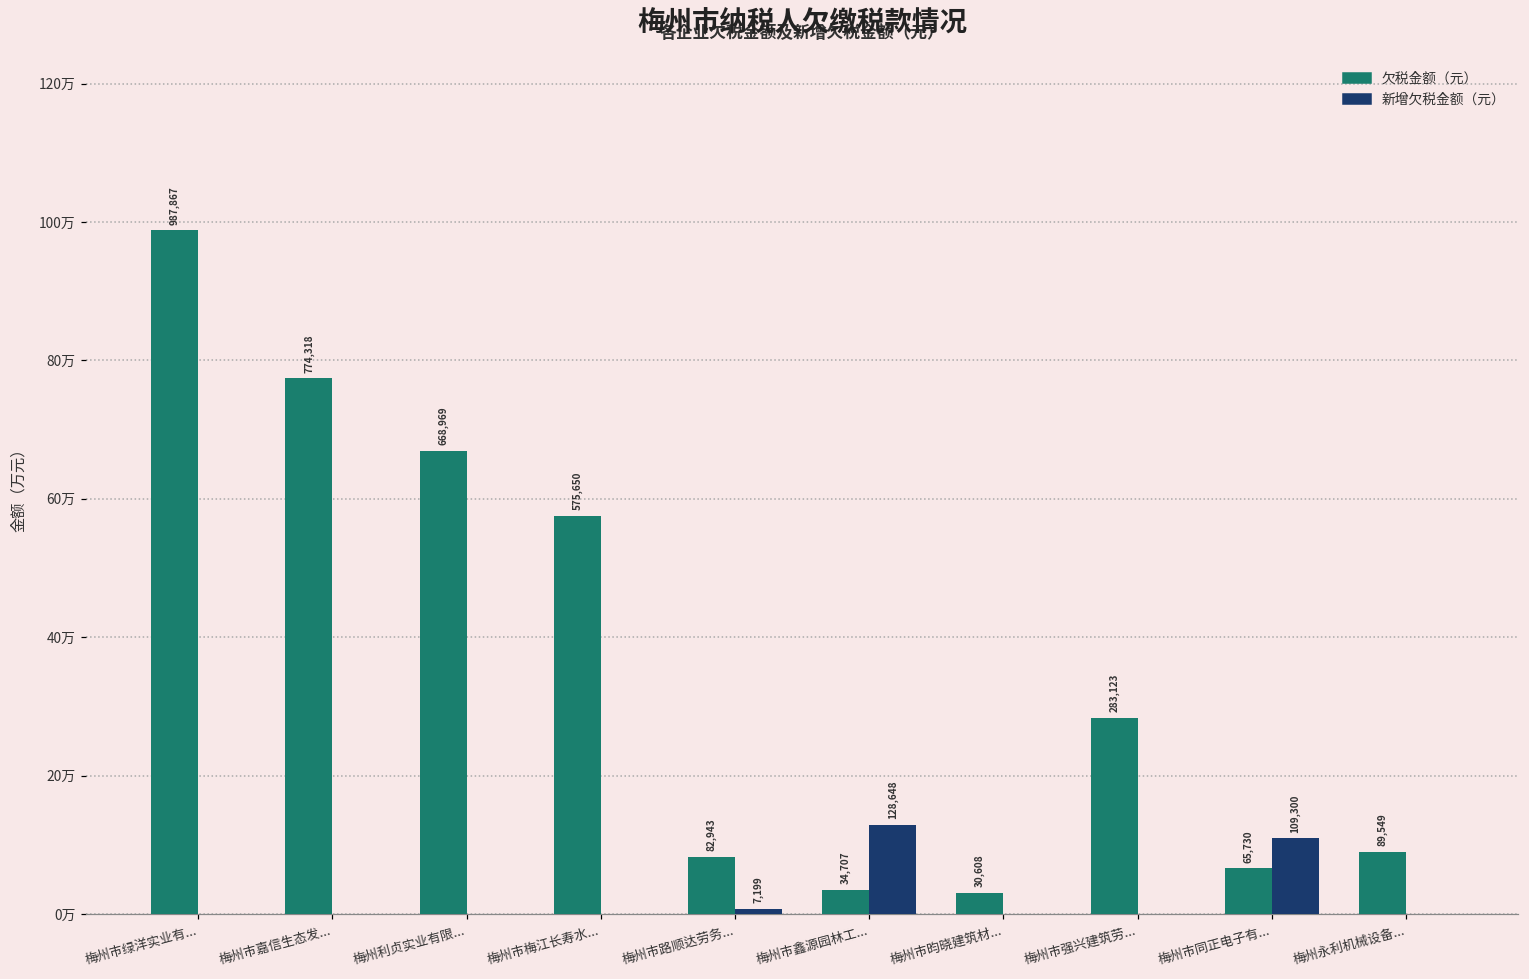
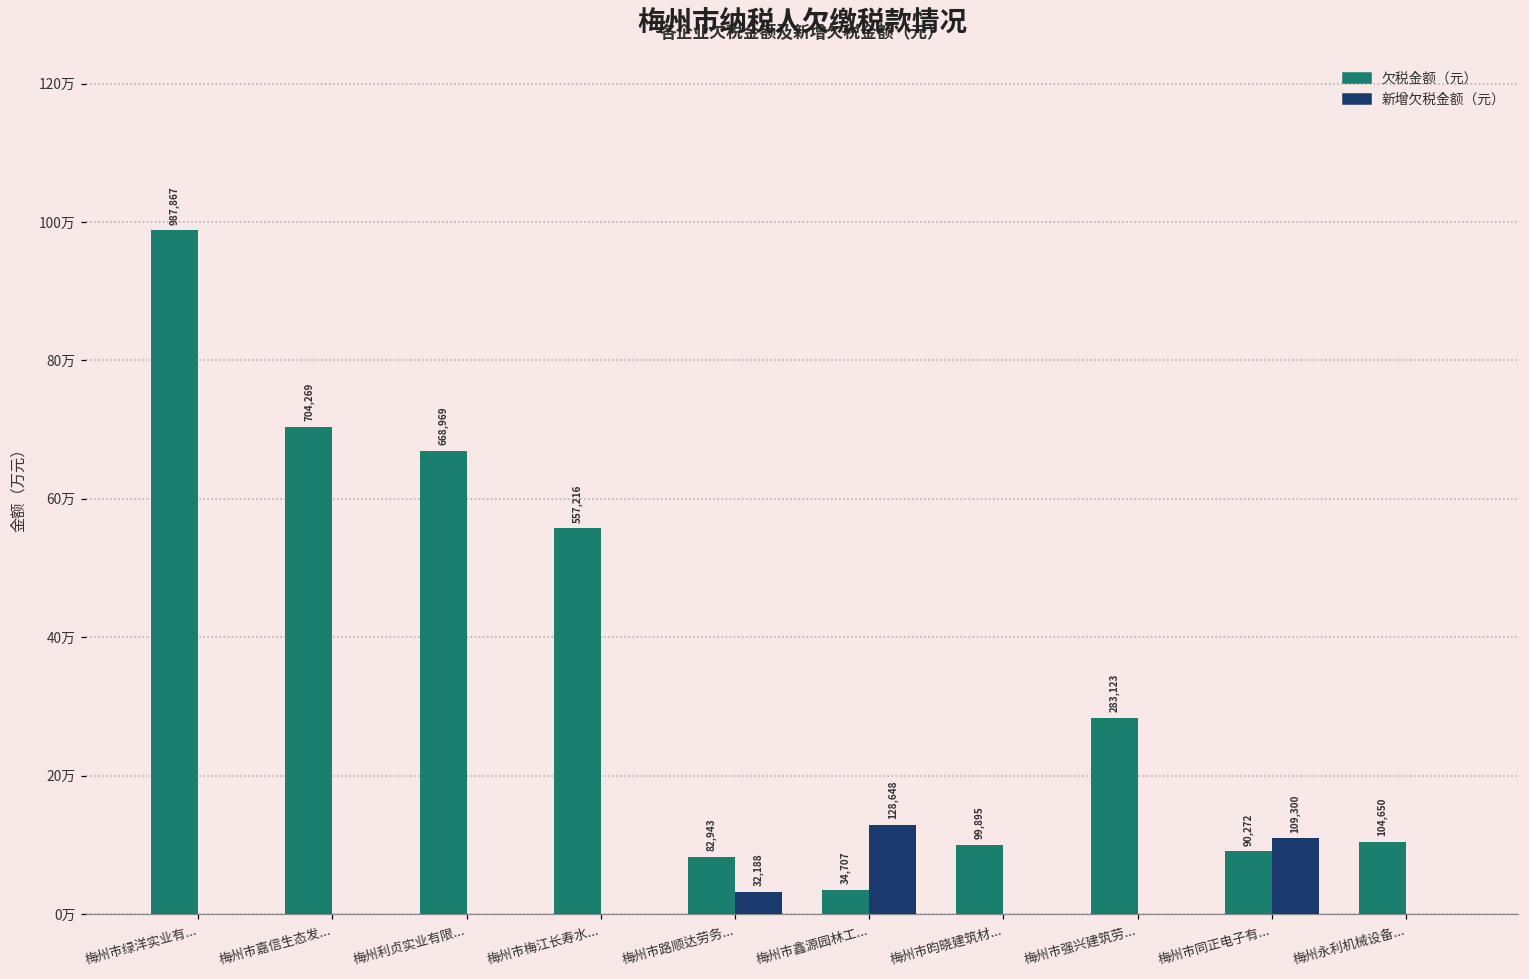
欠税金额（元）, 梅州市嘉信生态发...: 774,318 -> 704,269
欠税金额（元）, 梅州市梅江长寿水...: 575,650 -> 557,216
新增欠税金额（元）, 梅州市路顺达劳务...: 7,199 -> 32,188
欠税金额（元）, 梅州市昀晓建筑材...: 30,608 -> 99,895
欠税金额（元）, 梅州市同正电子有...: 65,730 -> 90,272
欠税金额（元）, 梅州永利机械设备...: 89,549 -> 104,650
